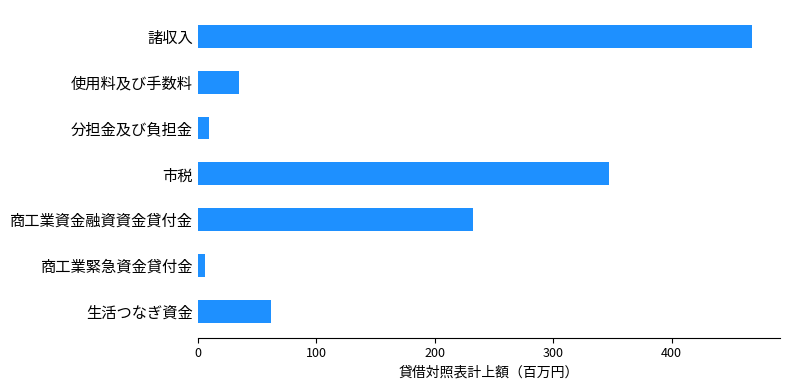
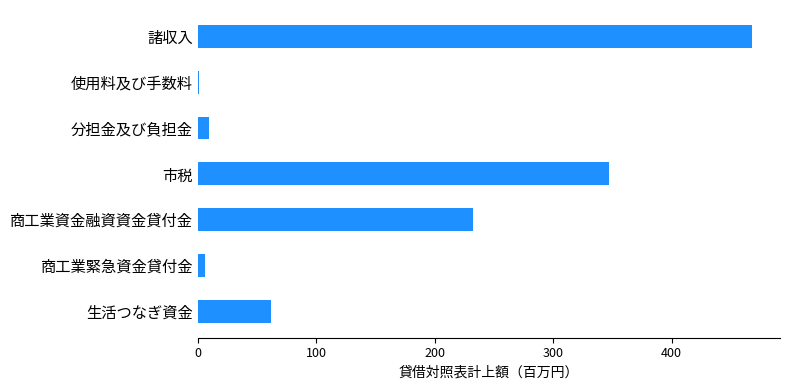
使用料及び手数料: 35 -> 1
